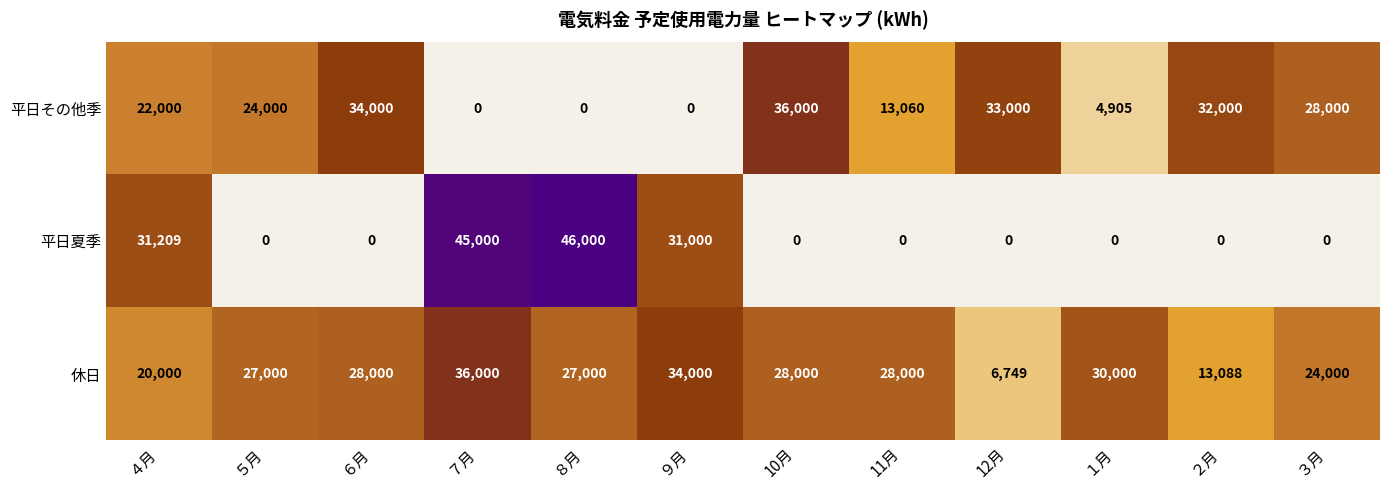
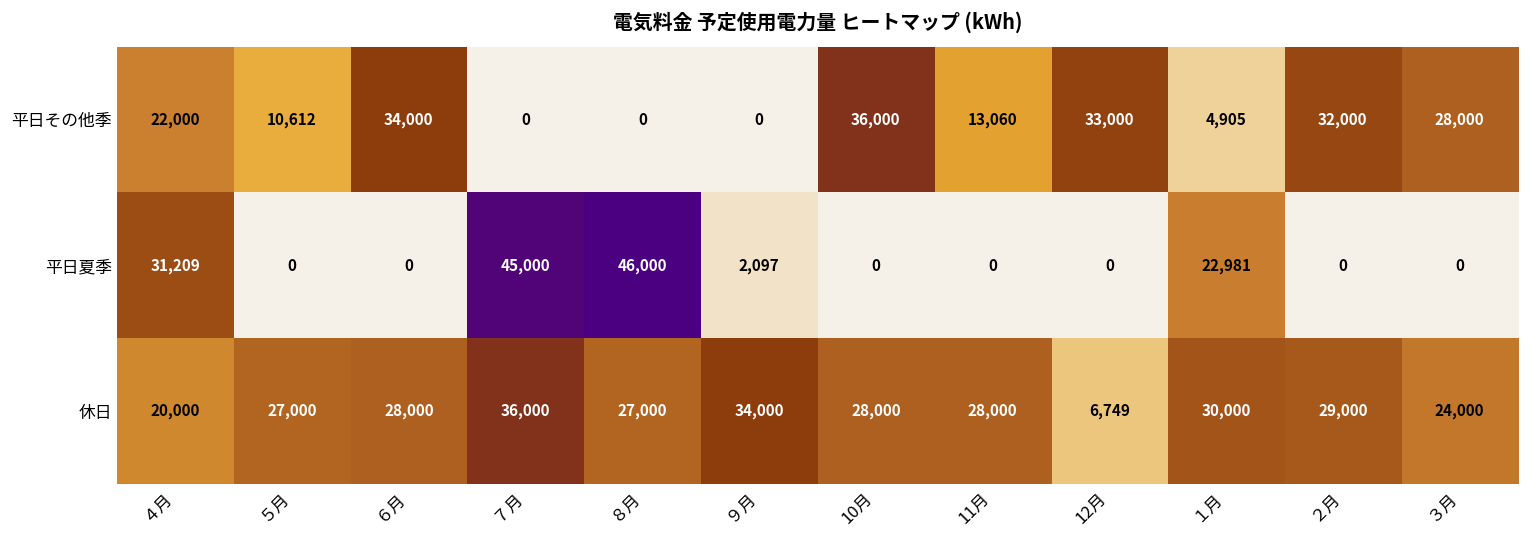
平日その他季, ５月: 24,000 -> 10,612
平日夏季, ９月: 31,000 -> 2,097
平日夏季, １月: 0 -> 22,981
休日, ２月: 13,088 -> 29,000
